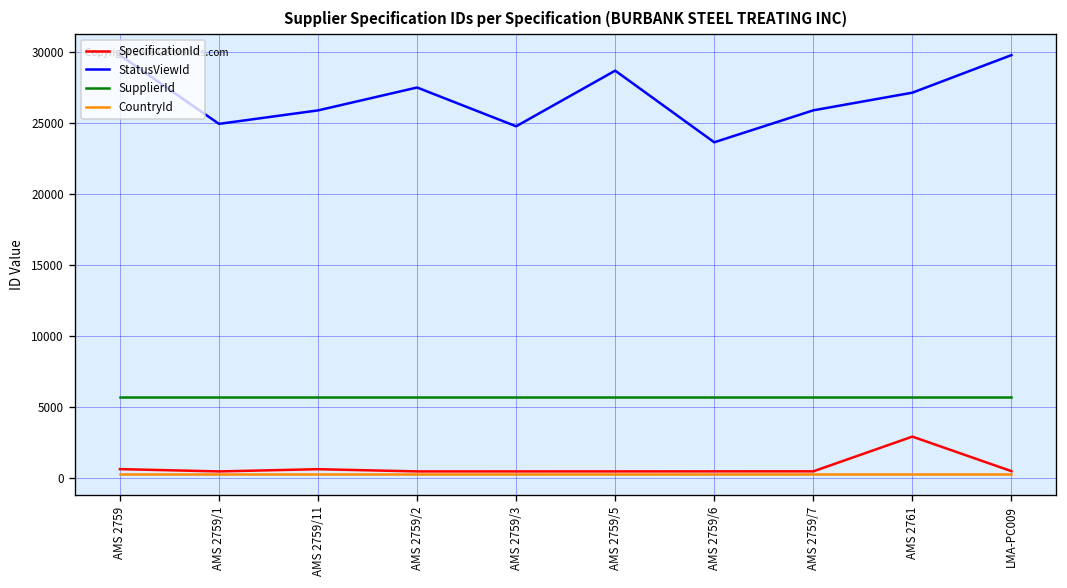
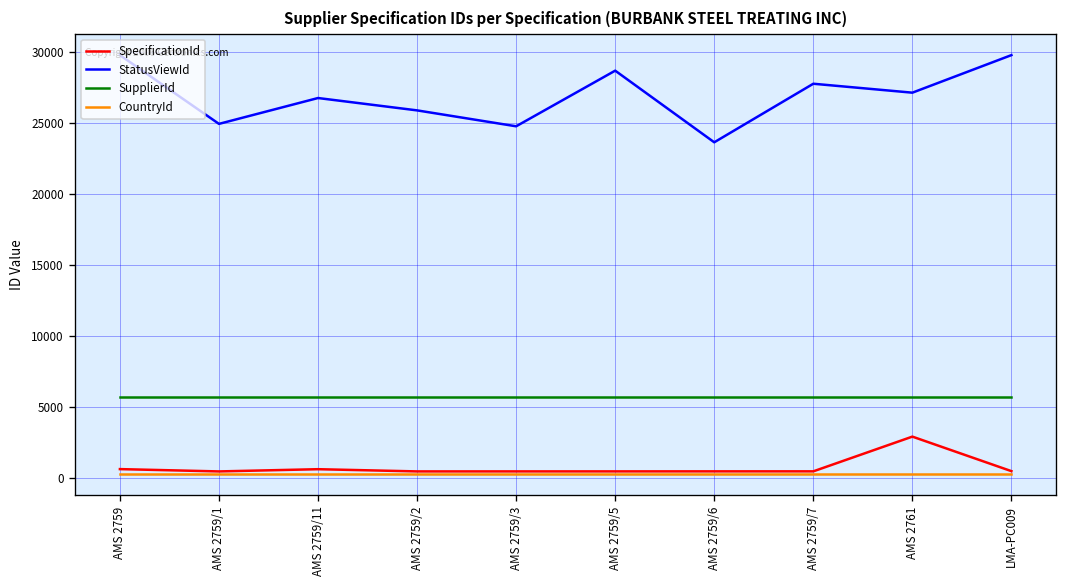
StatusViewId, AMS 2759/11: 25900 -> 26700
StatusViewId, AMS 2759/2: 27500 -> 25900
StatusViewId, AMS 2759/7: 25900 -> 27700
